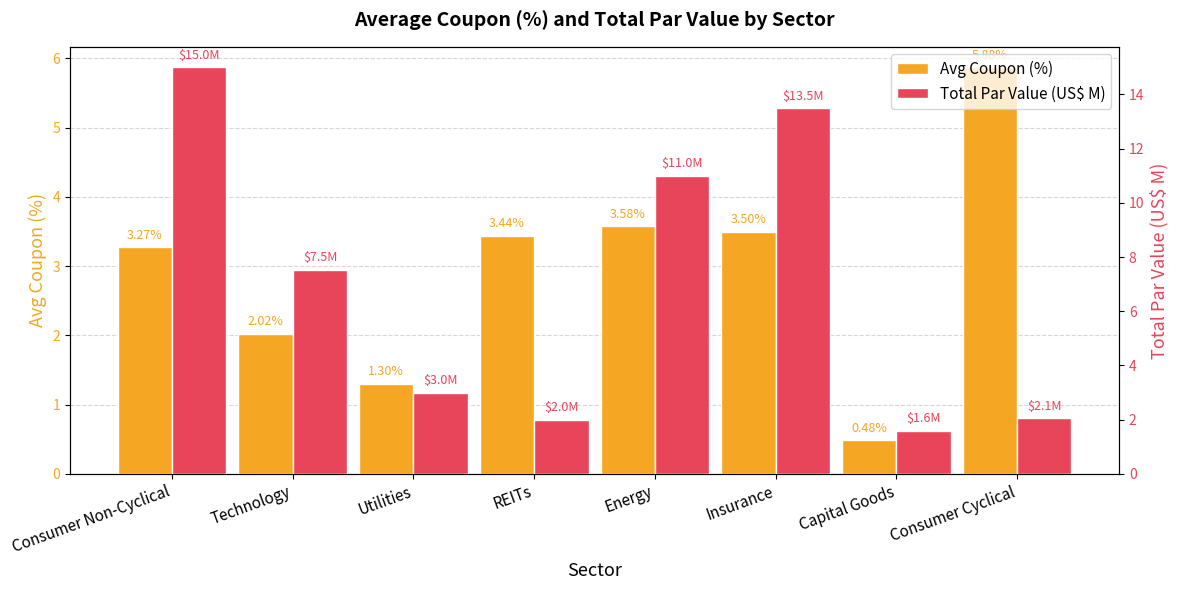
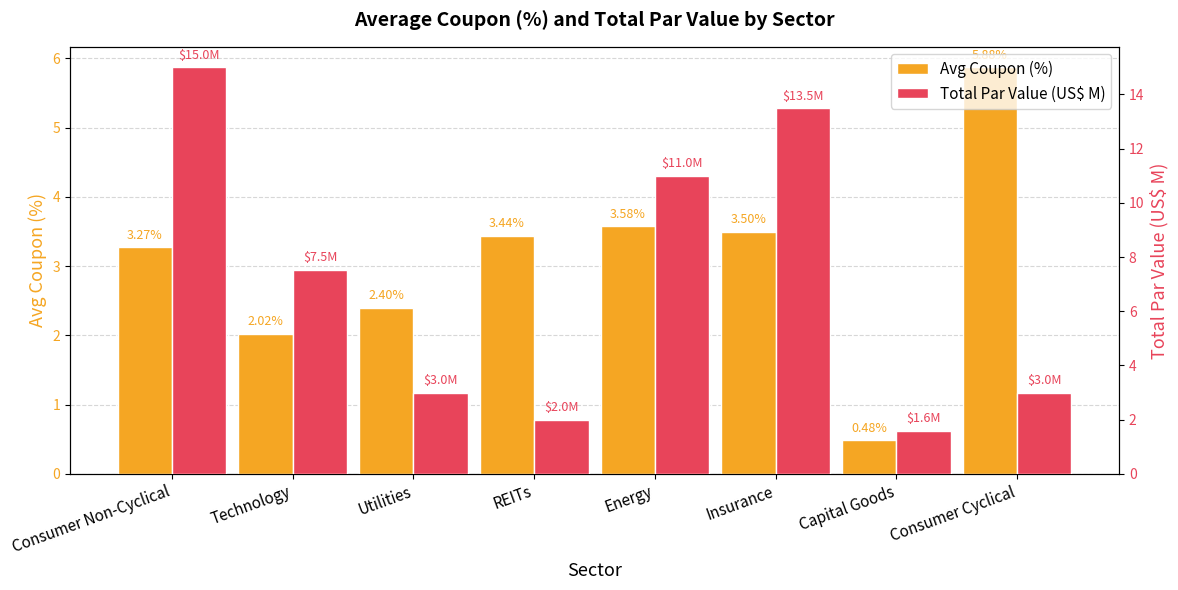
Avg Coupon (%), Utilities: 1.30% -> 2.40%
Total Par Value (US$ M), Consumer Cyclical: $2.1M -> $3.0M
